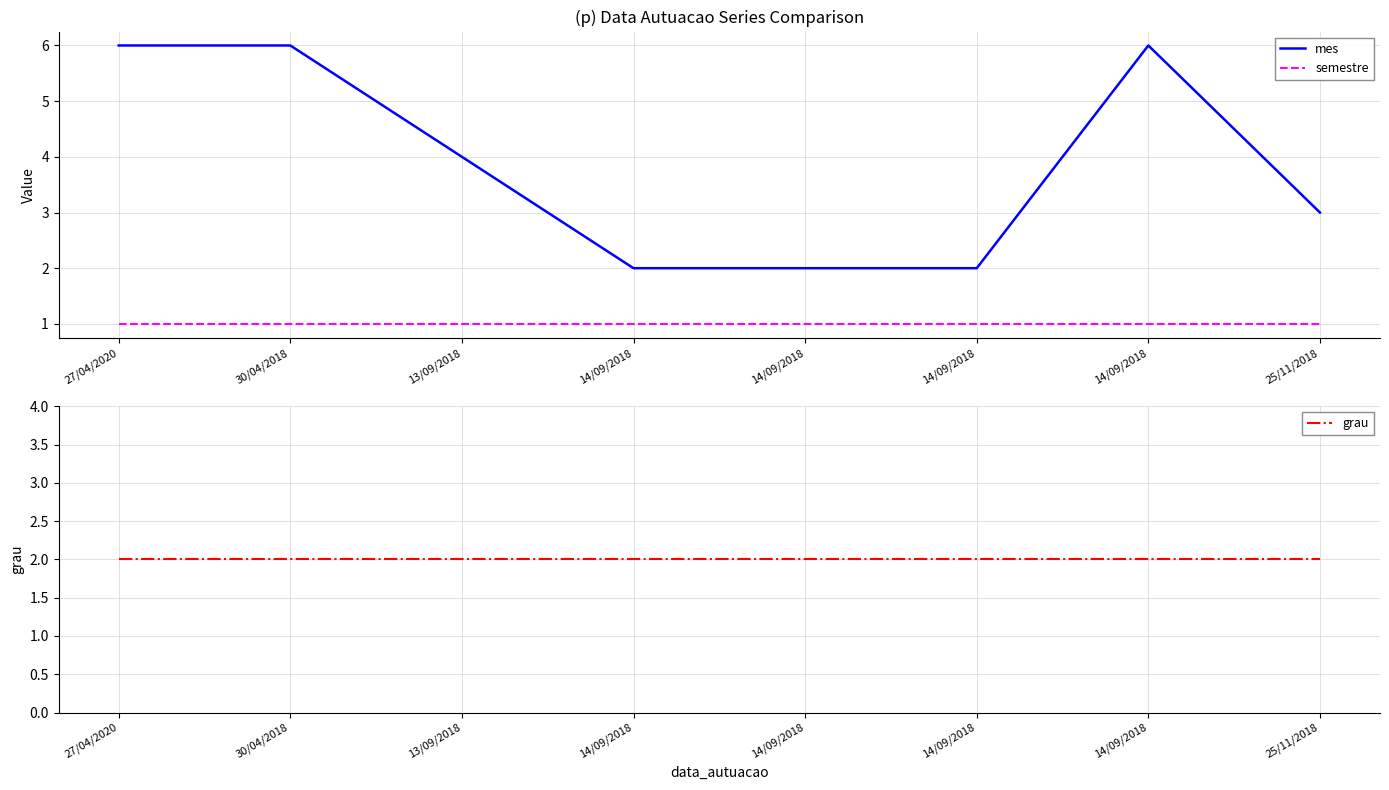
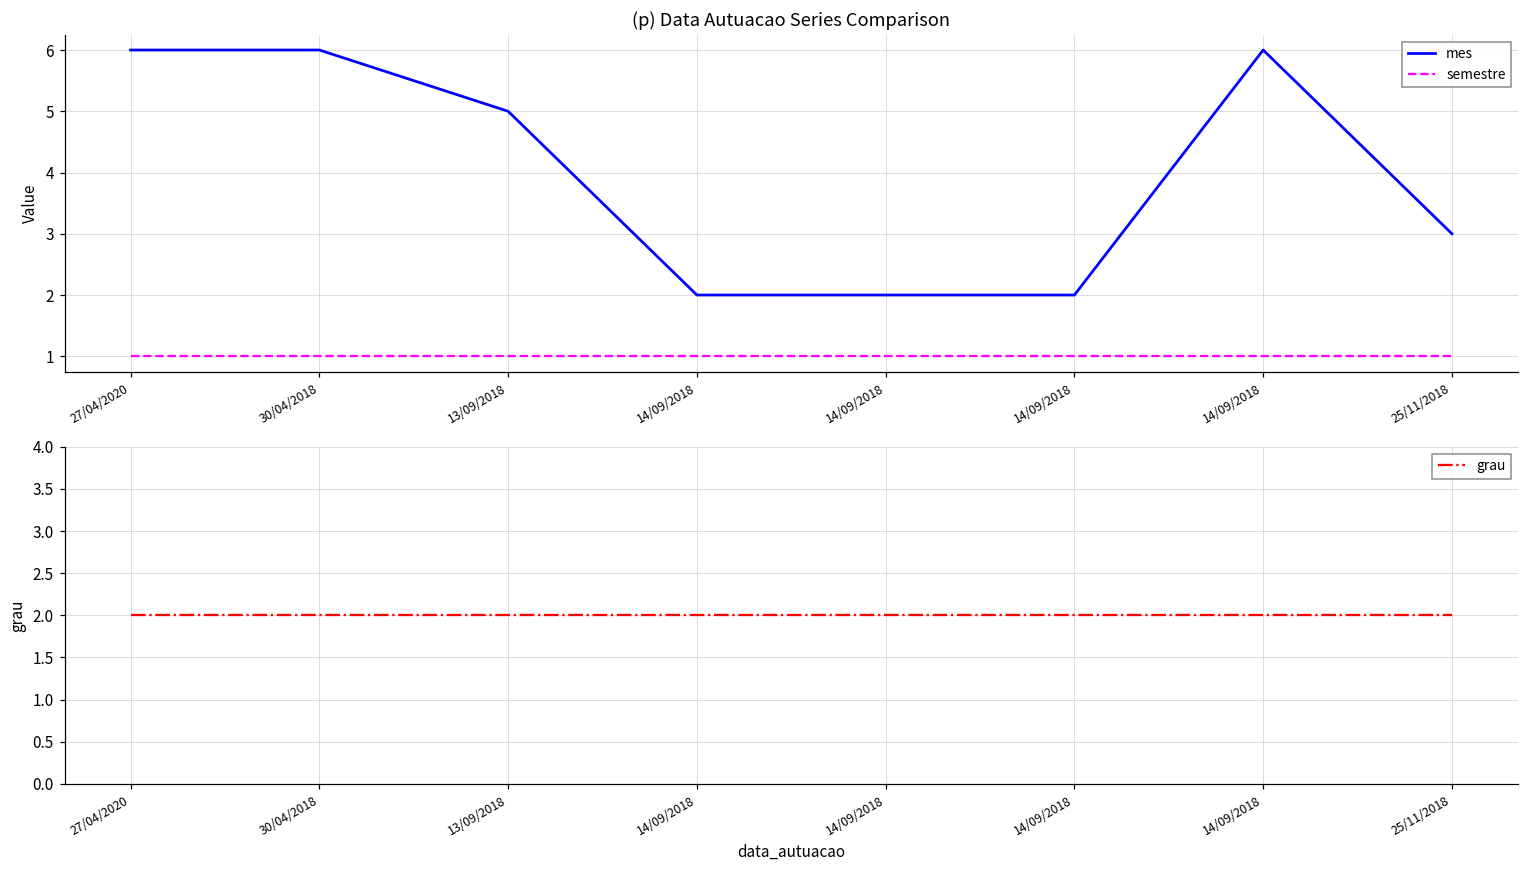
(p) Data Autuacao Series Comparison, mes, 13/09/2018: 4 -> 5
